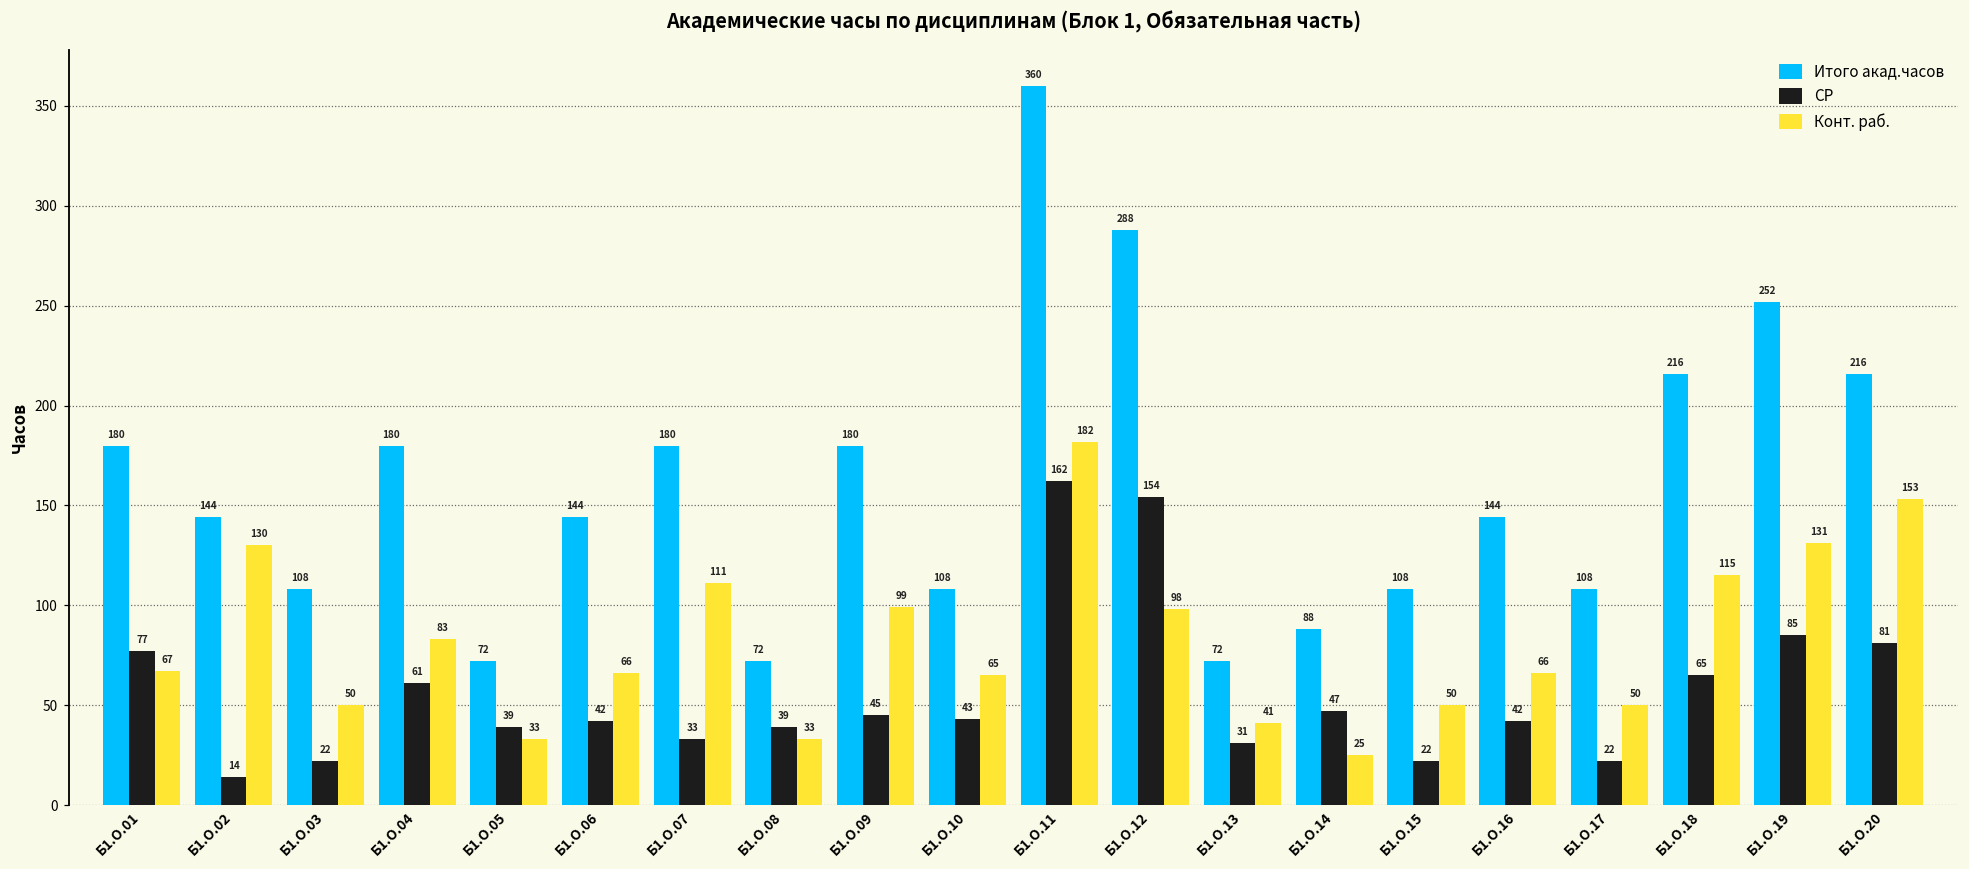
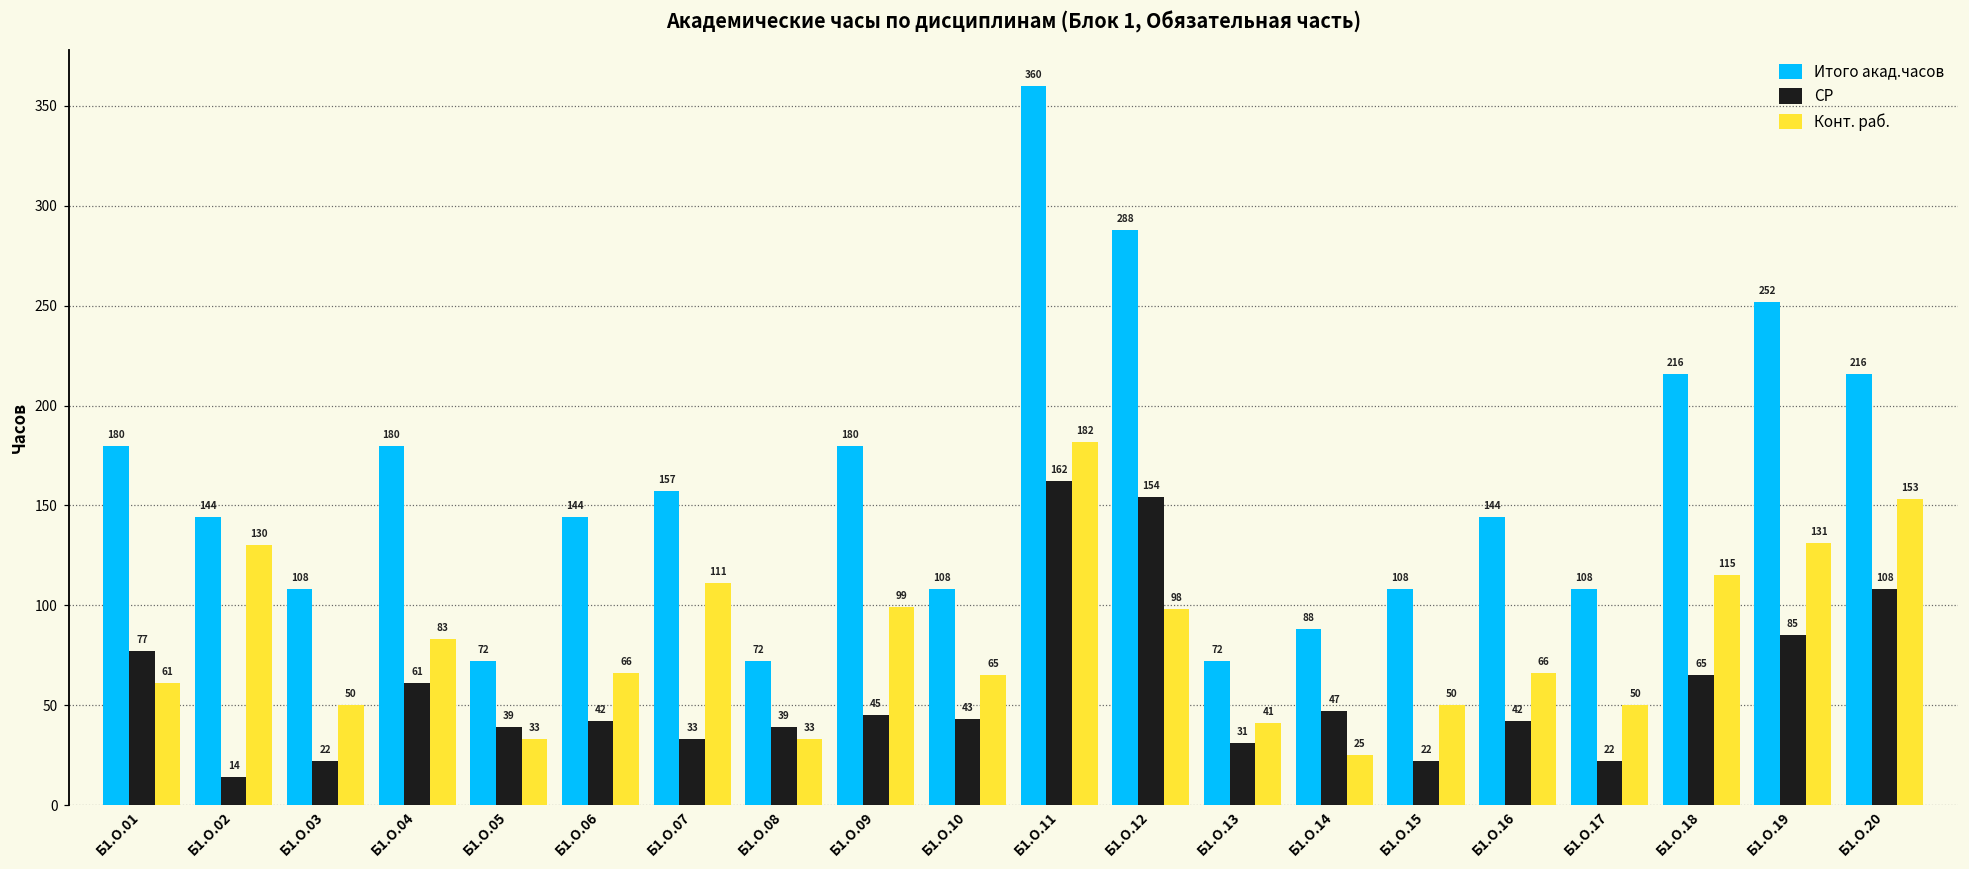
Конт. раб., Б1.О.01: 67 -> 61
Итого акад.часов, Б1.О.07: 180 -> 157
СР, Б1.О.20: 81 -> 108
